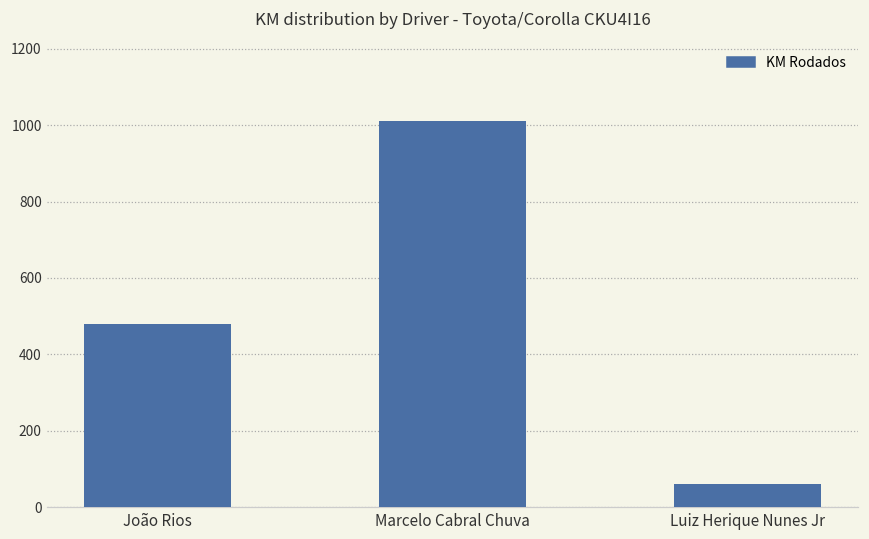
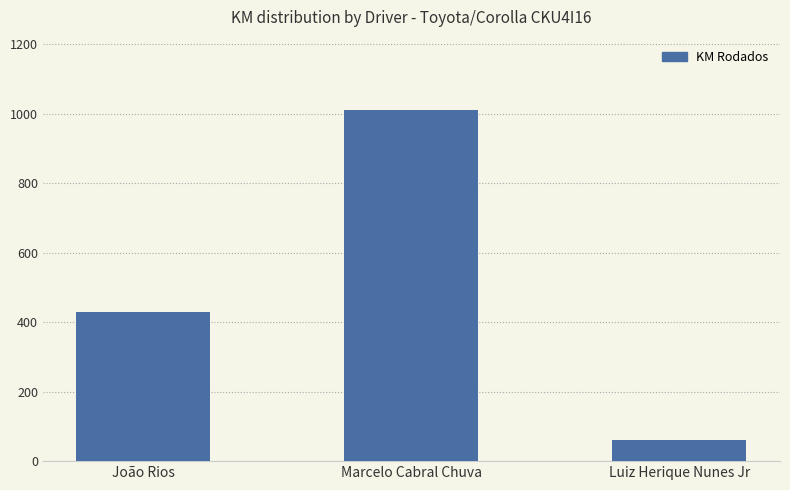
João Rios: 480 -> 430
